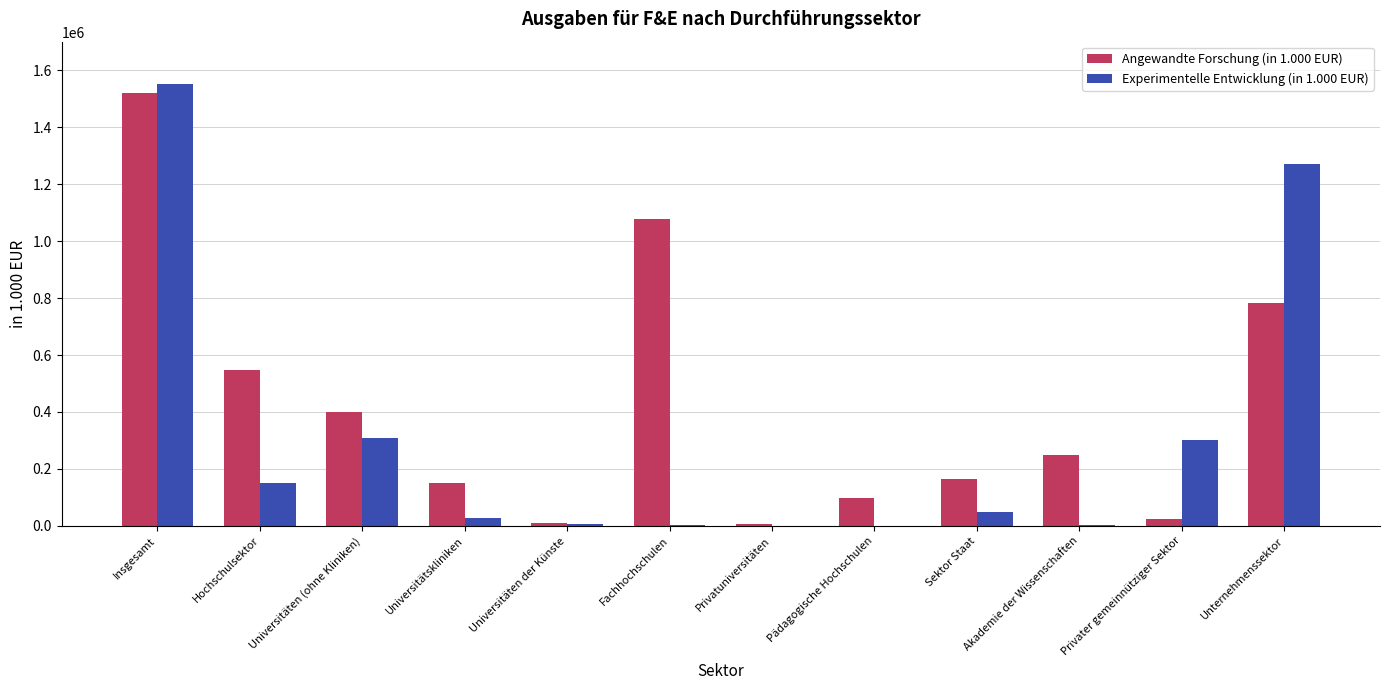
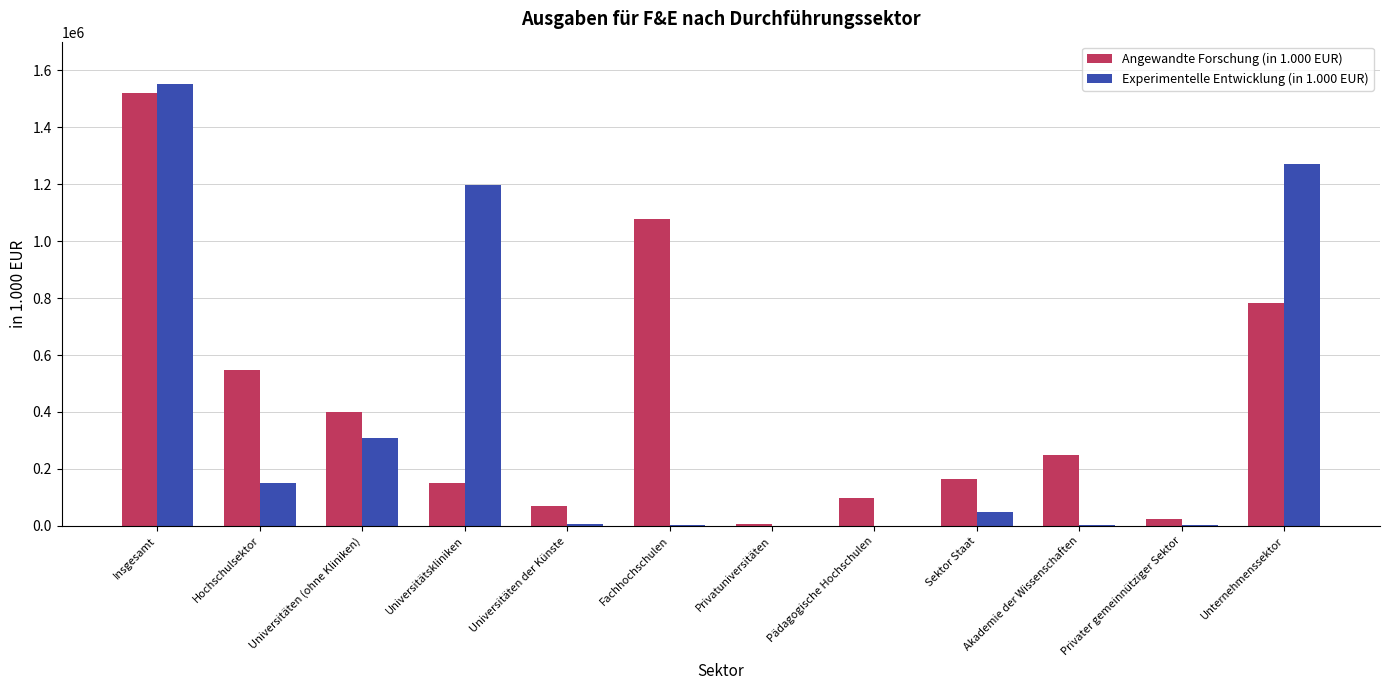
Experimentelle Entwicklung (in 1.000 EUR), Universitätskliniken: 30000 -> 1200000
Angewandte Forschung (in 1.000 EUR), Universitäten der Künste: 10000 -> 70000
Experimentelle Entwicklung (in 1.000 EUR), Privater gemeinnütziger Sektor: 300000 -> 0
